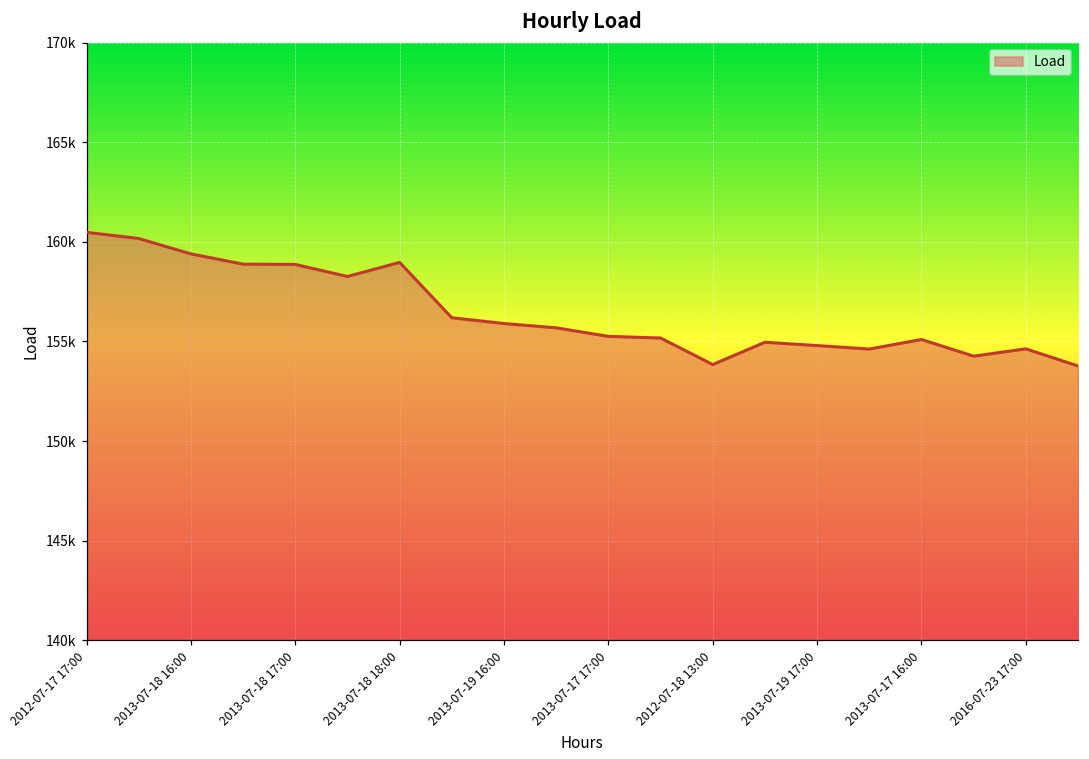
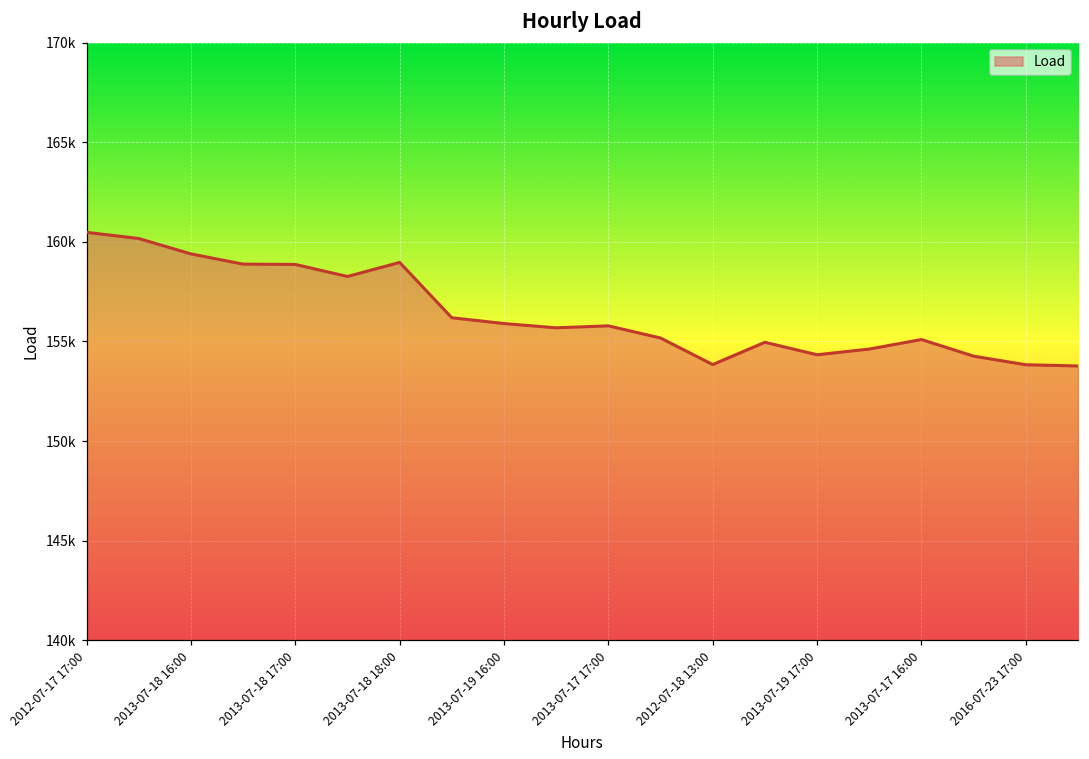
2013-07-17 17:00: 155300 -> 155800
2013-07-19 17:00: 154800 -> 154300
2016-07-23 17:00: 154600 -> 153800
